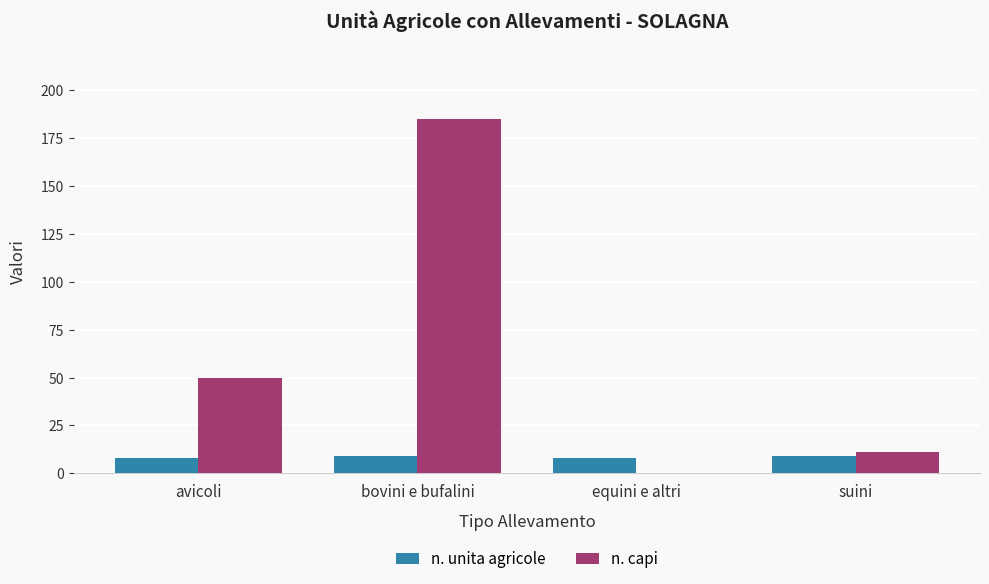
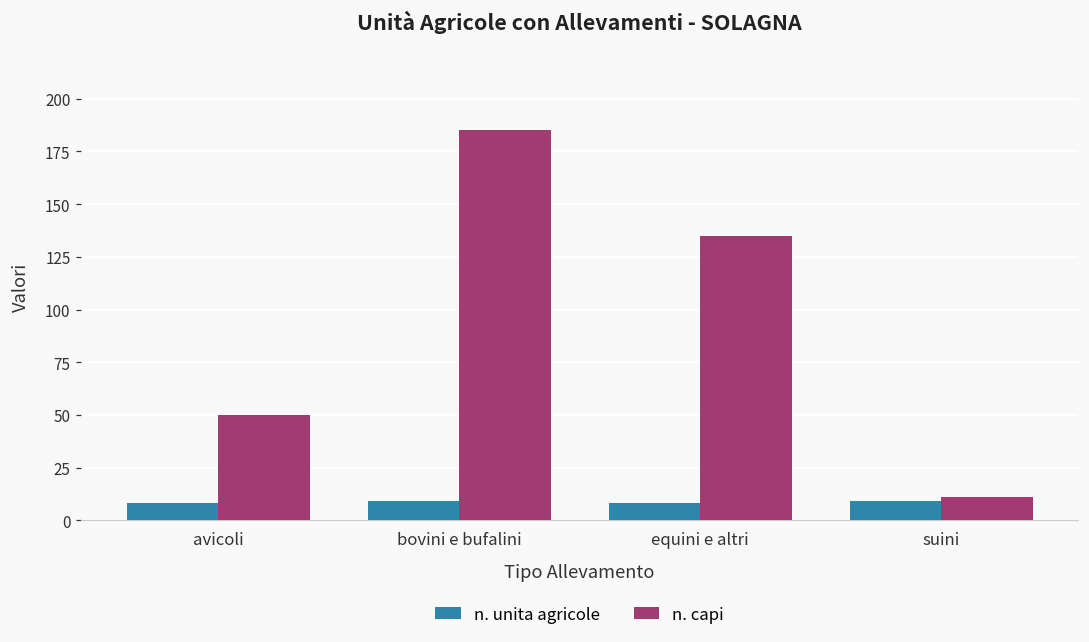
n. capi, equini e altri: 0 -> 135
